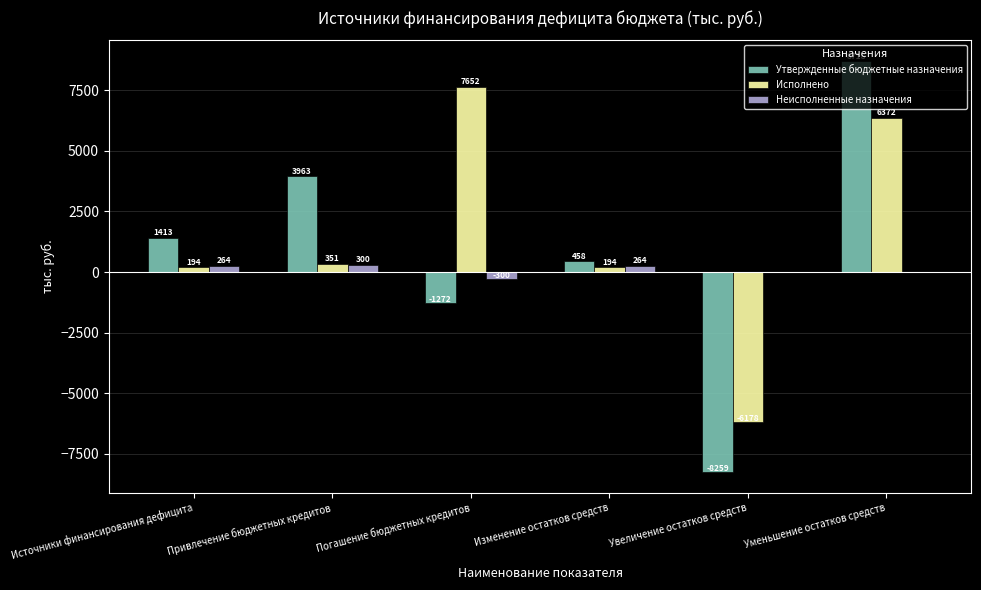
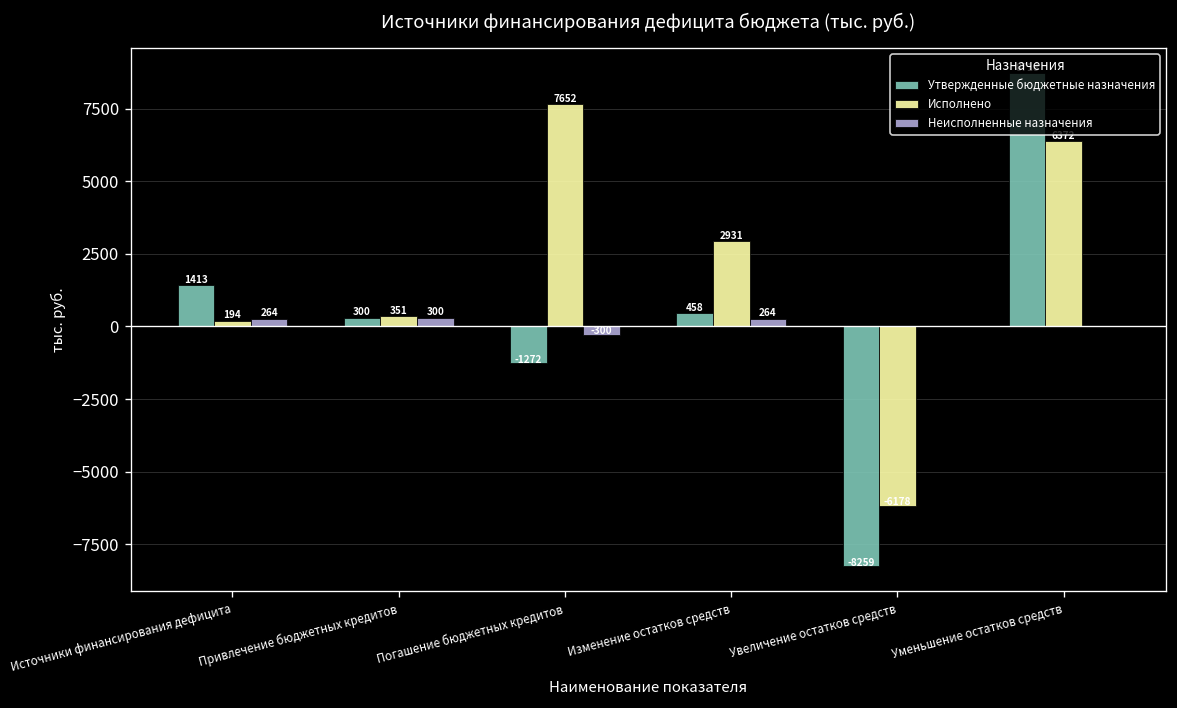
Утвержденные бюджетные назначения, Привлечение бюджетных кредитов: 3963 -> 300
Исполнено, Изменение остатков средств: 194 -> 2931
